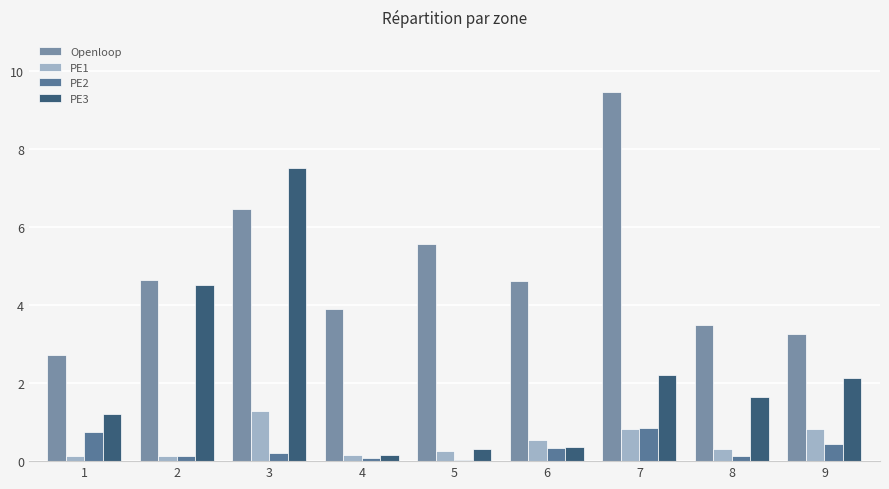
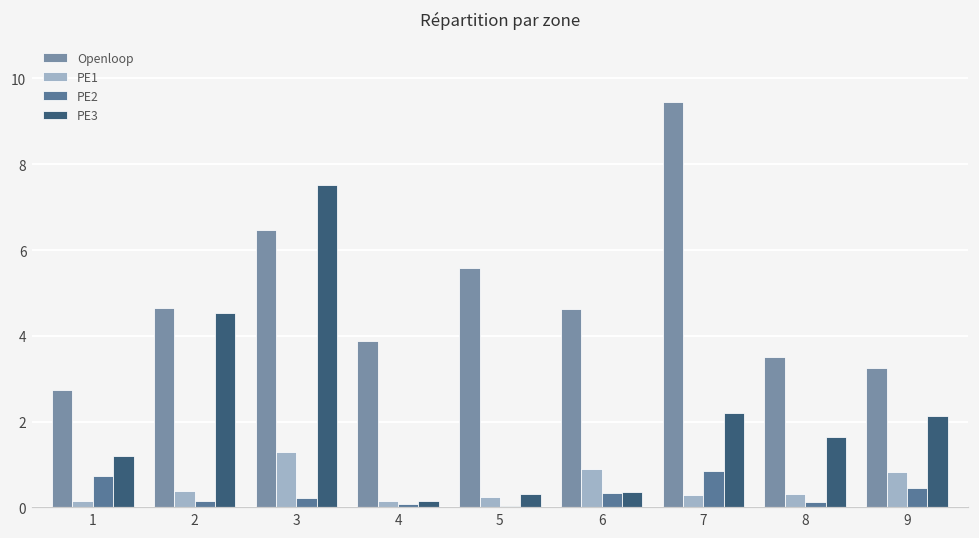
PE1, 2: 0.1 -> 0.4
PE1, 6: 0.5 -> 0.9
PE1, 7: 0.8 -> 0.3
